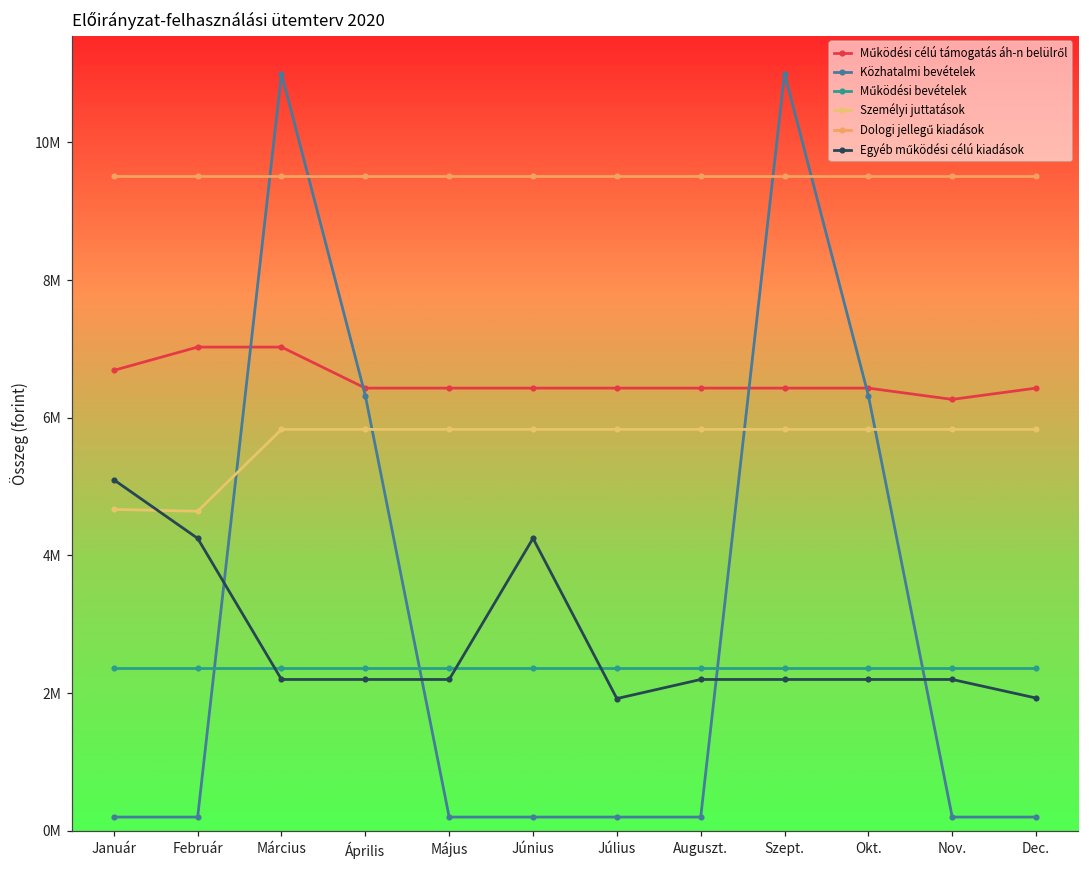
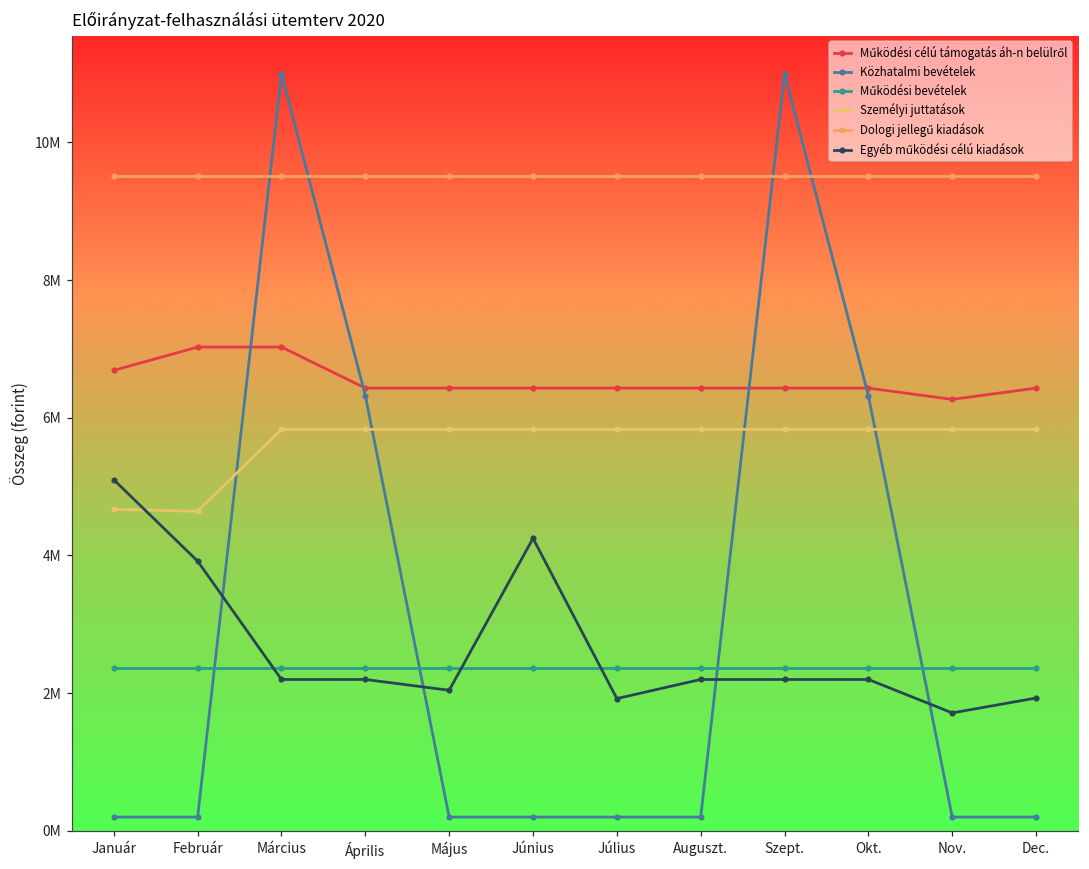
Egyéb működési célú kiadások, Február: 4200000 -> 3900000
Egyéb működési célú kiadások, Május: 2200000 -> 2000000
Egyéb működési célú kiadások, Nov.: 2200000 -> 1700000
